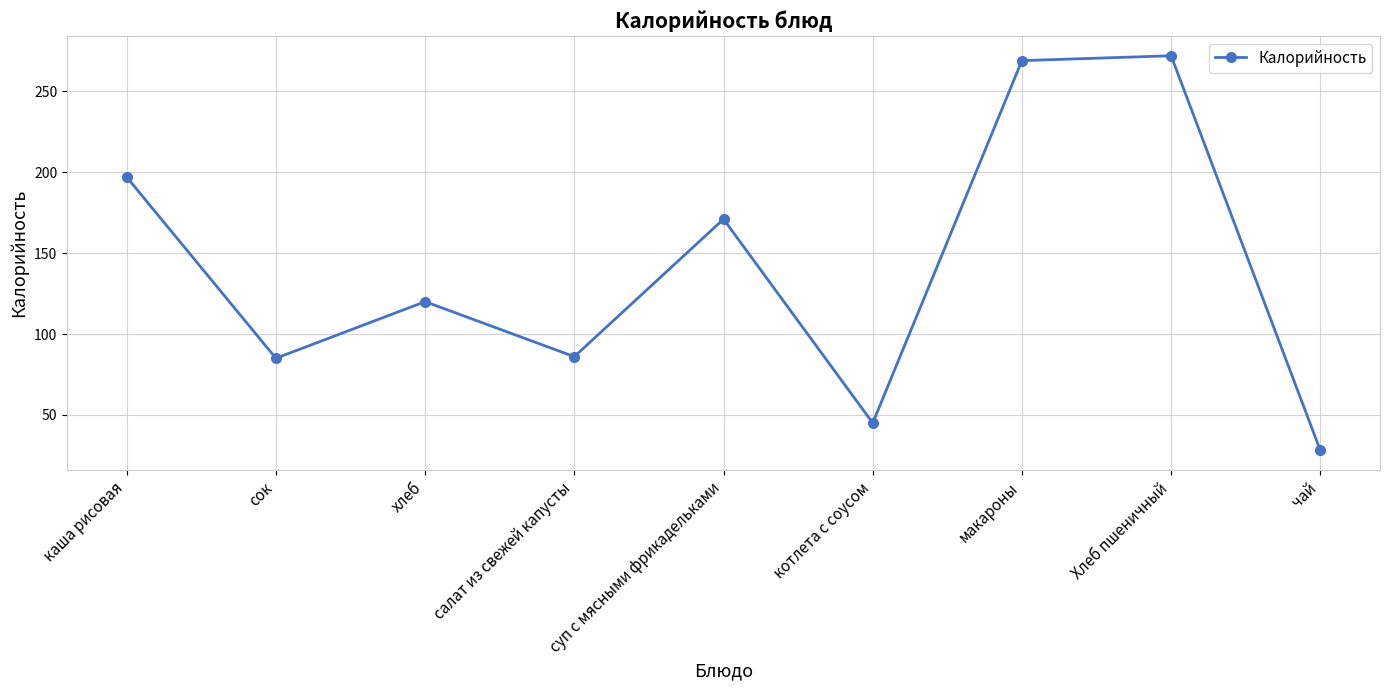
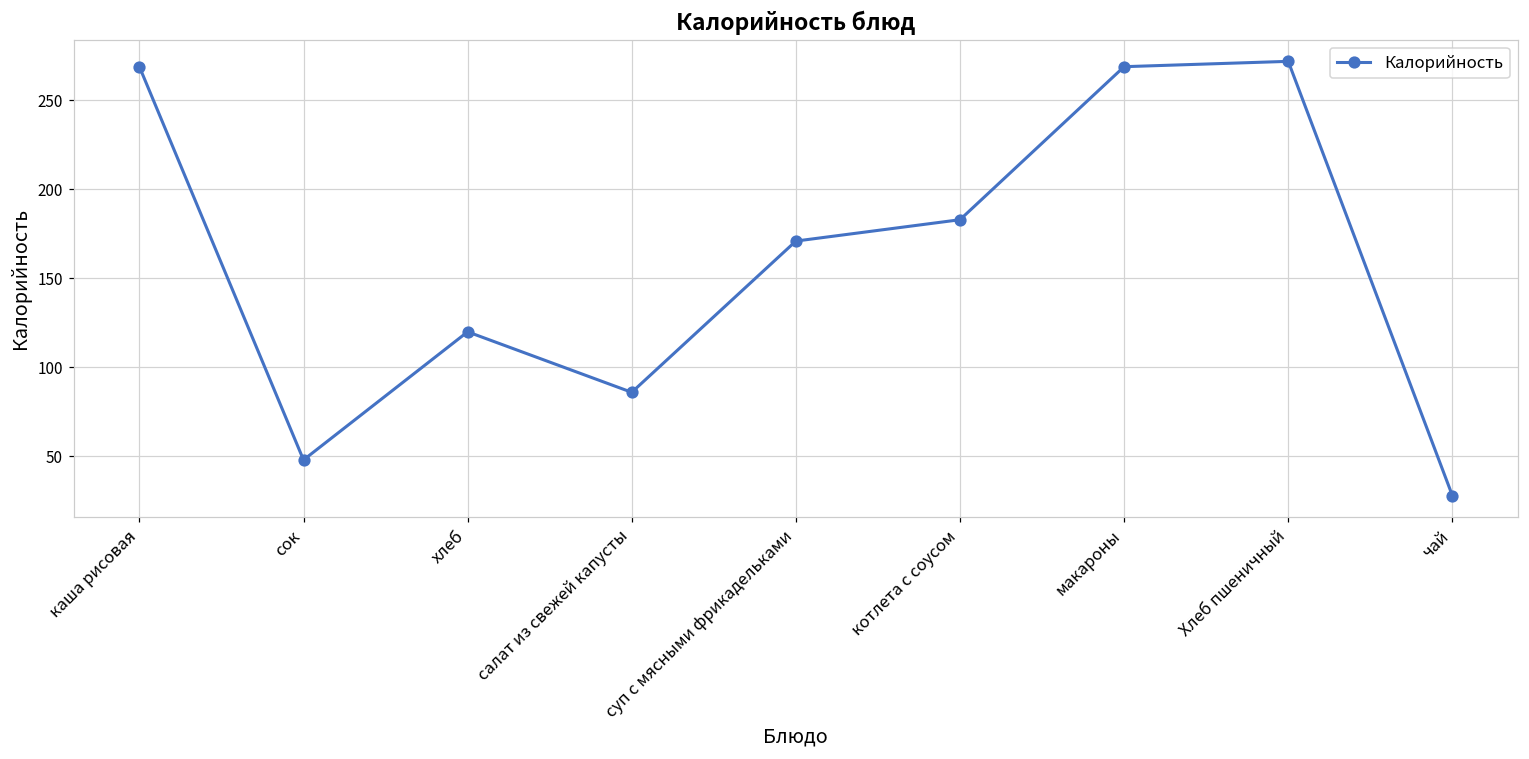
каша рисовая: 197 -> 269
сок: 85 -> 48
котлета с соусом: 45 -> 183
